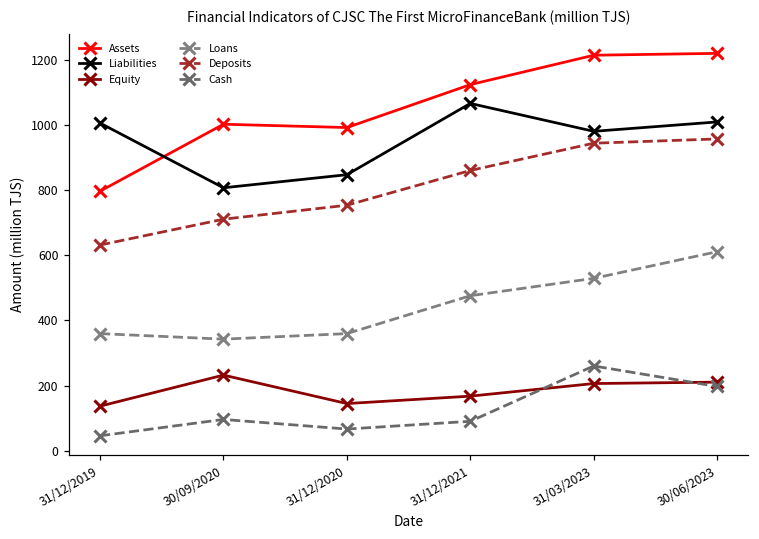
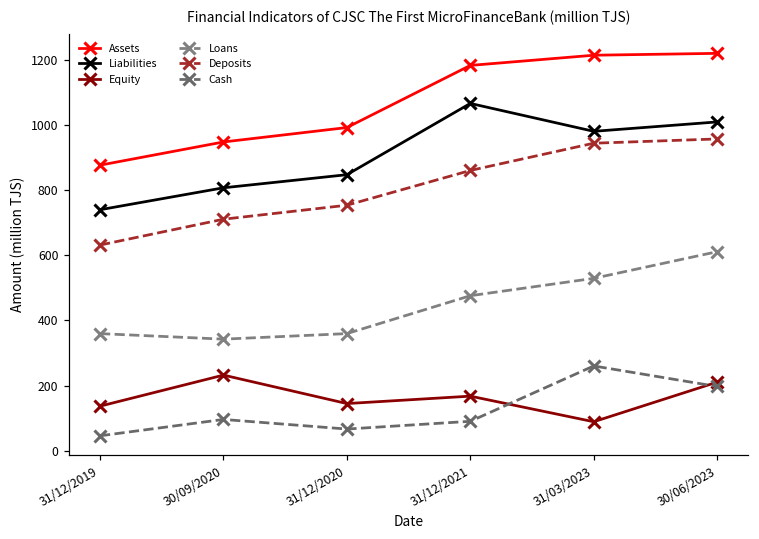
Assets, 31/12/2019: 800 -> 880
Liabilities, 31/12/2019: 1010 -> 740
Assets, 30/09/2020: 1000 -> 950
Assets, 31/12/2021: 1120 -> 1180
Equity, 31/03/2023: 210 -> 90
